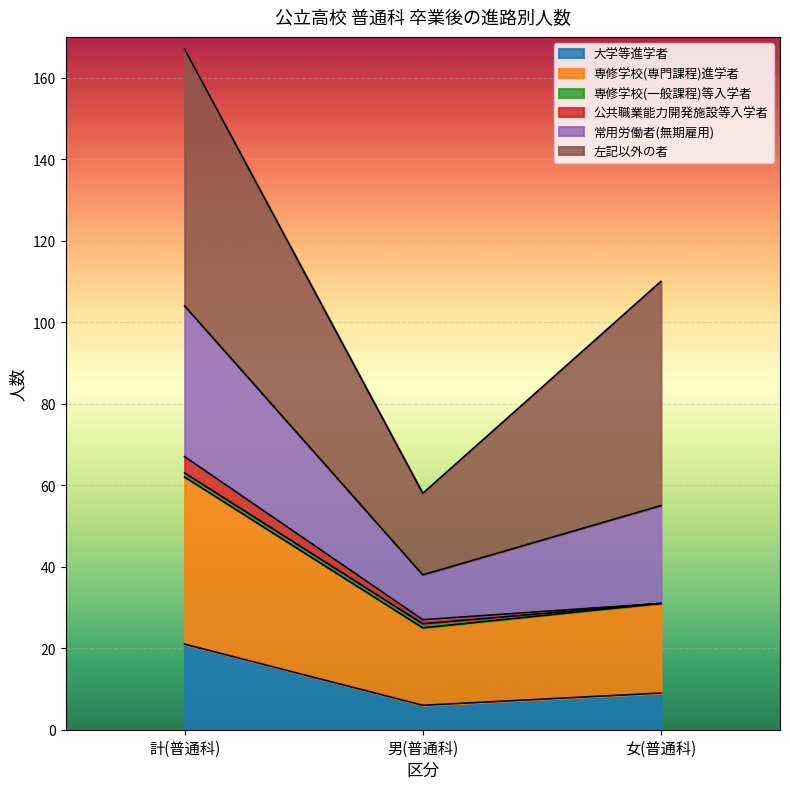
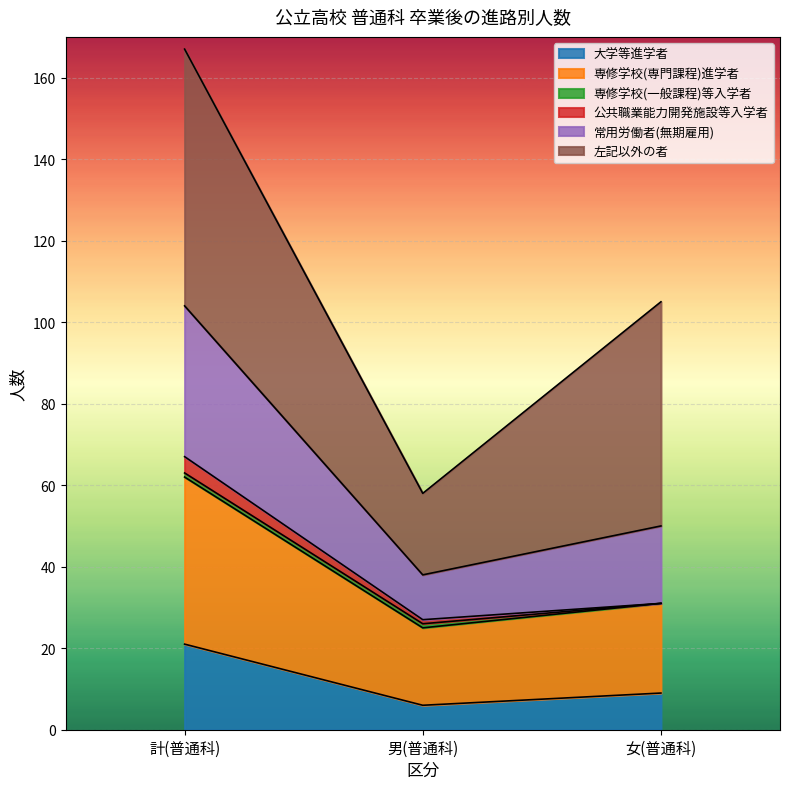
常用労働者(無期雇用), 女(普通科): 24 -> 19
